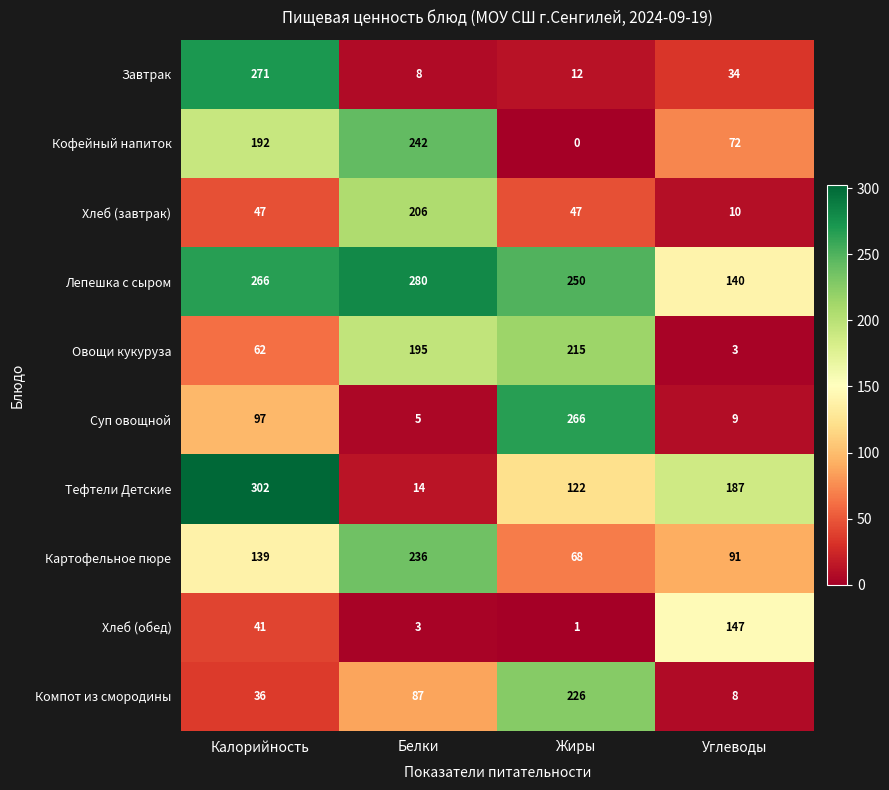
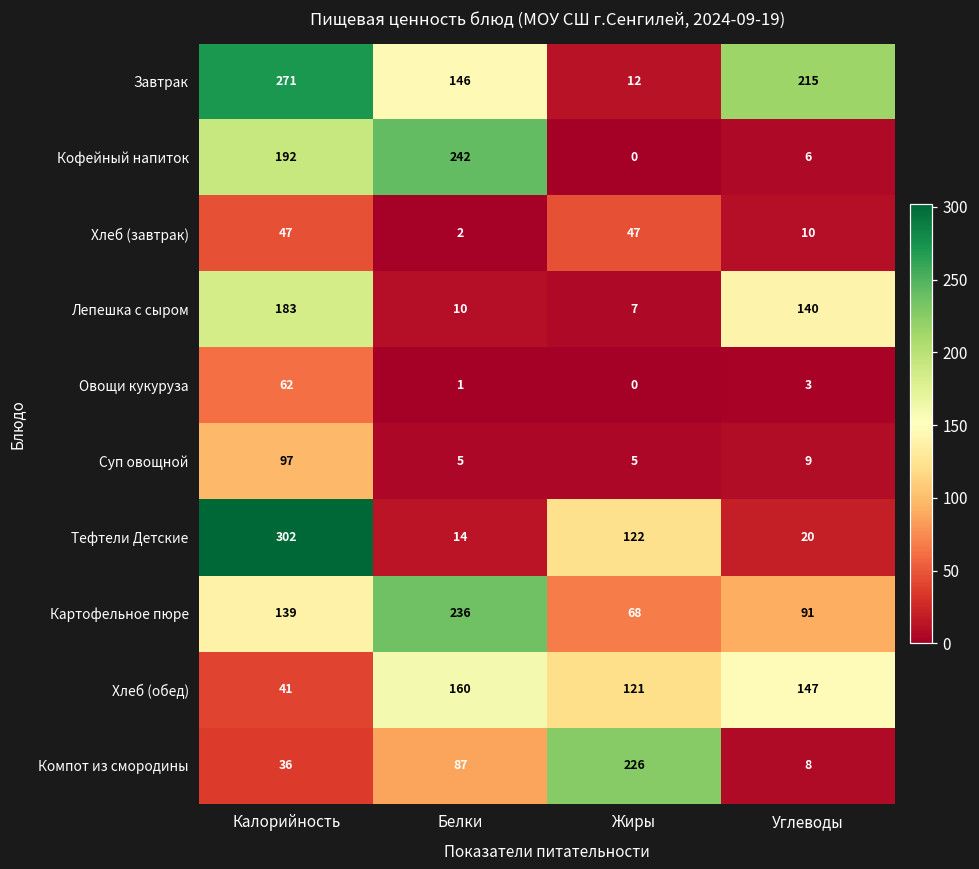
Завтрак, Белки: 8 -> 146
Завтрак, Углеводы: 34 -> 215
Кофейный напиток, Углеводы: 72 -> 6
Хлеб (завтрак), Белки: 206 -> 2
Лепешка с сыром, Калорийность: 266 -> 183
Лепешка с сыром, Белки: 280 -> 10
Лепешка с сыром, Жиры: 250 -> 7
Овощи кукуруза, Белки: 195 -> 1
Овощи кукуруза, Жиры: 215 -> 0
Суп овощной, Жиры: 266 -> 5
Тефтели Детские, Углеводы: 187 -> 20
Хлеб (обед), Белки: 3 -> 160
Хлеб (обед), Жиры: 1 -> 121
